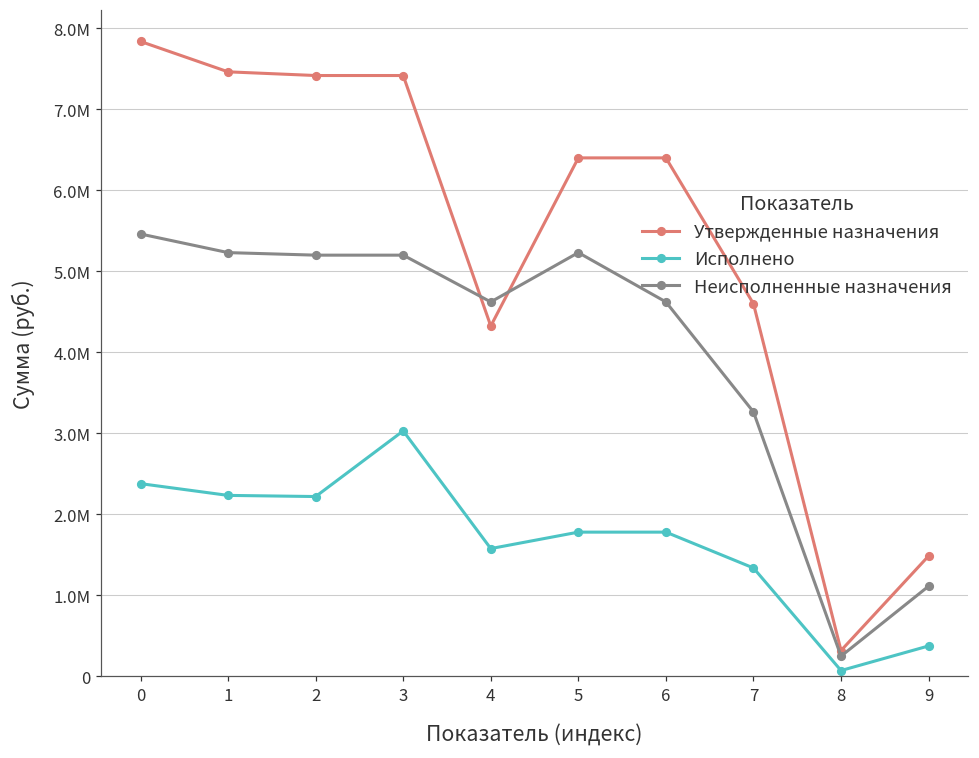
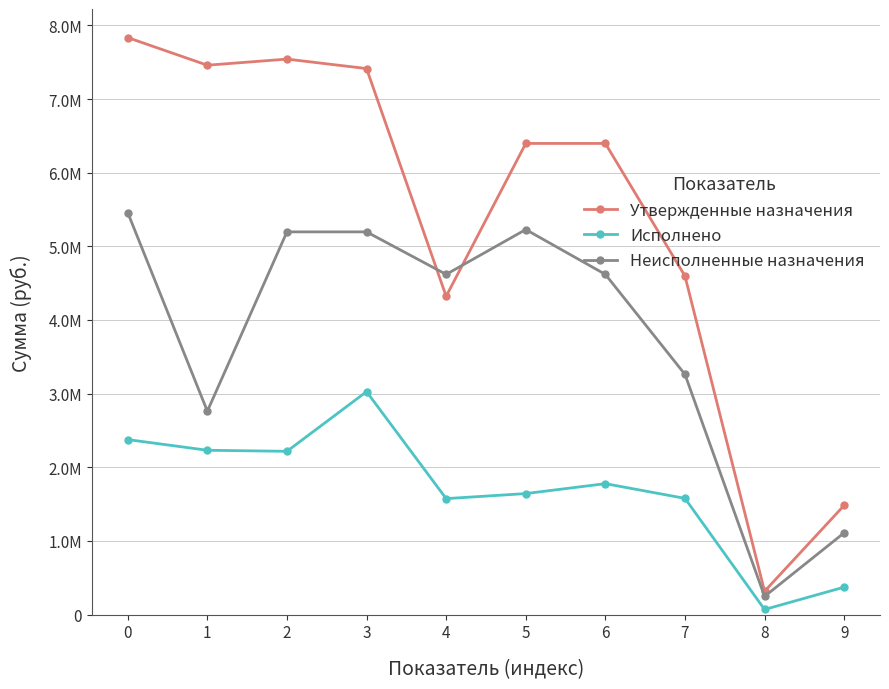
Неисполненные назначения, 1: 5200000 -> 2800000
Утвержденные назначения, 2: 7400000 -> 7500000
Исполнено, 5: 1800000 -> 1600000
Исполнено, 7: 1300000 -> 1600000
